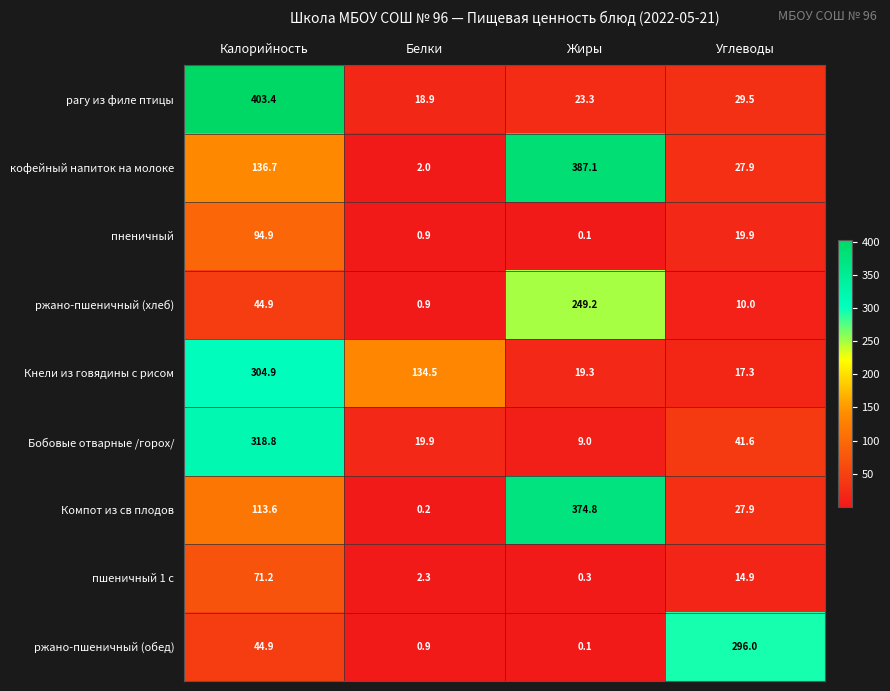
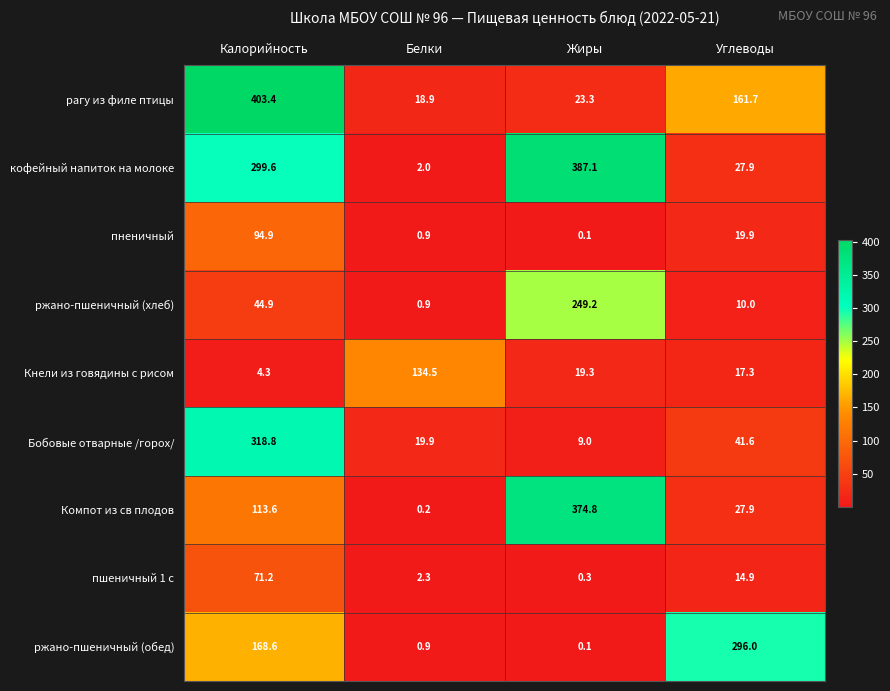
рагу из филе птицы, Углеводы: 29.5 -> 161.7
кофейный напиток на молоке, Калорийность: 136.7 -> 299.6
Кнели из говядины с рисом, Калорийность: 304.9 -> 4.3
ржано-пшеничный (обед), Калорийность: 44.9 -> 168.6
